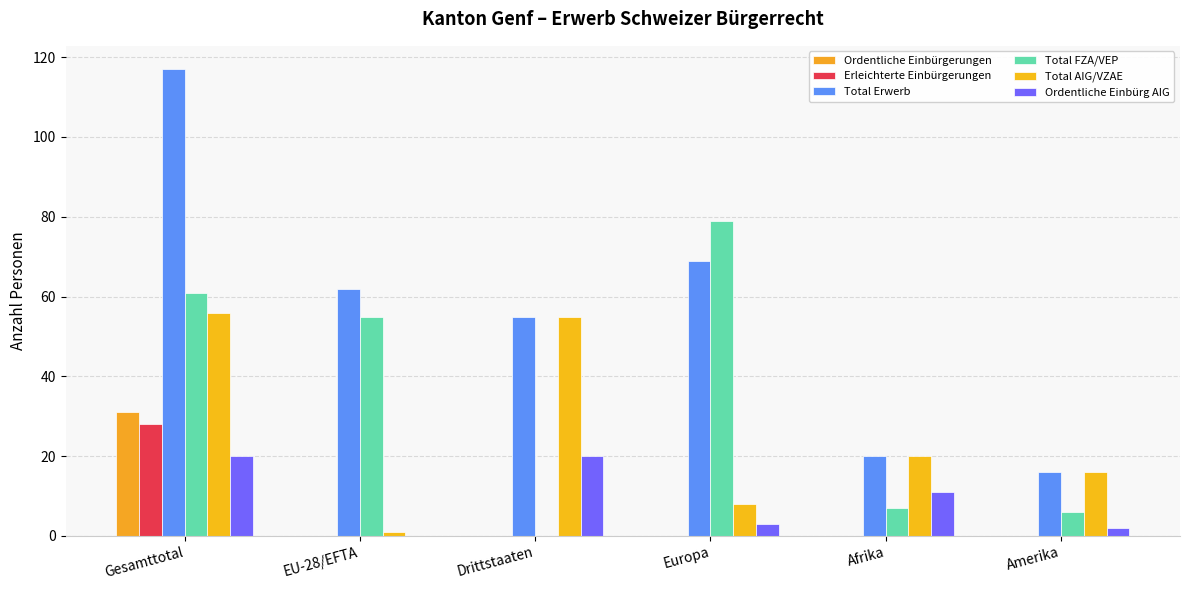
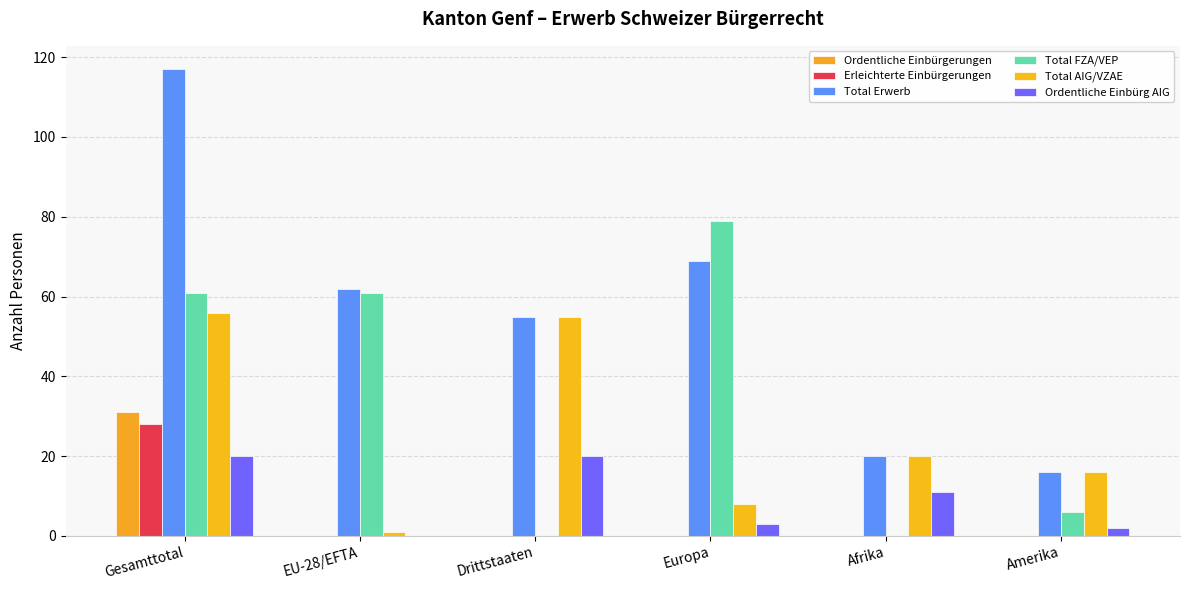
Total FZA/VEP, EU-28/EFTA: 55 -> 61
Total FZA/VEP, Afrika: 7 -> 0
